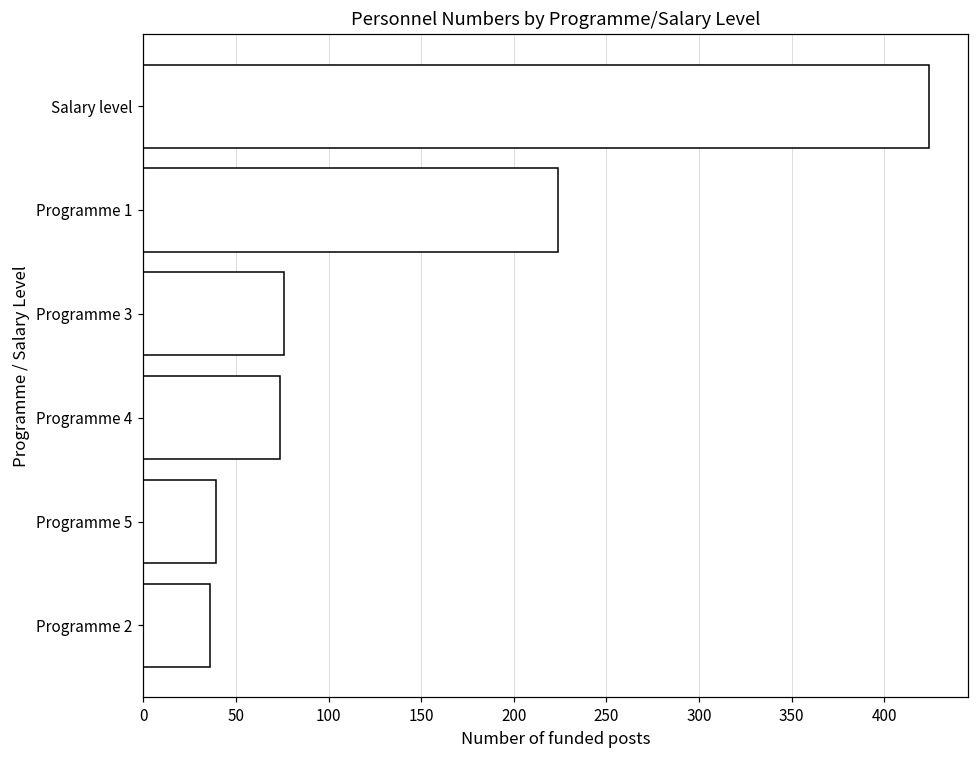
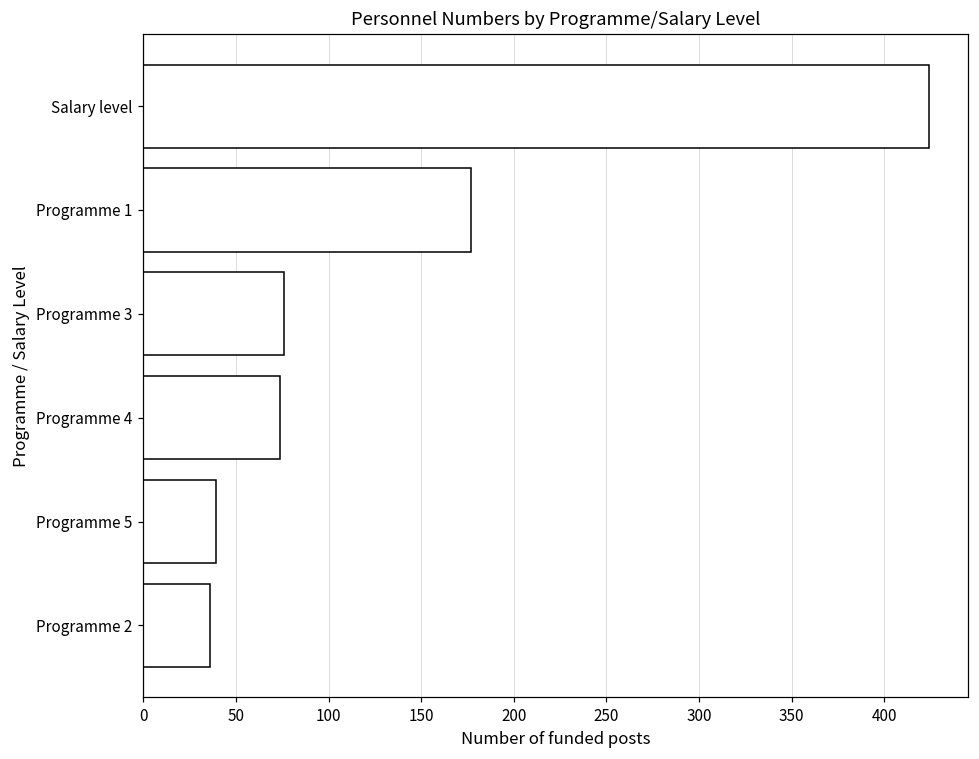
Programme 1: 224 -> 177
